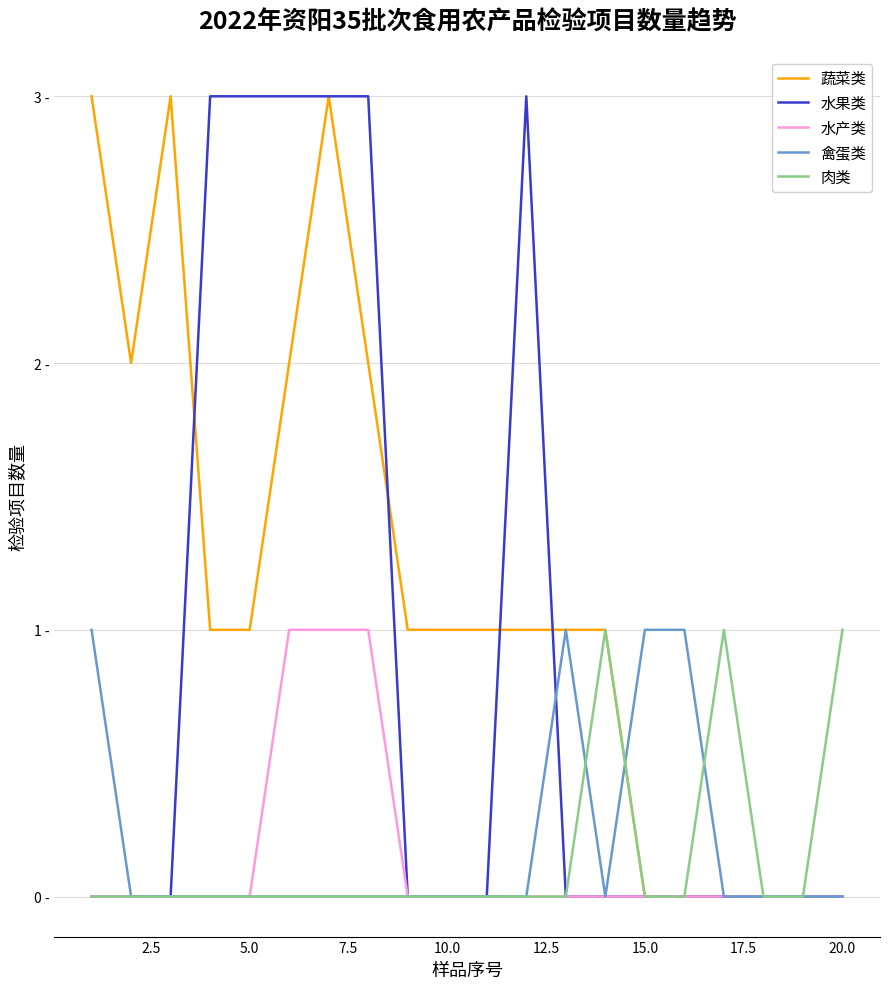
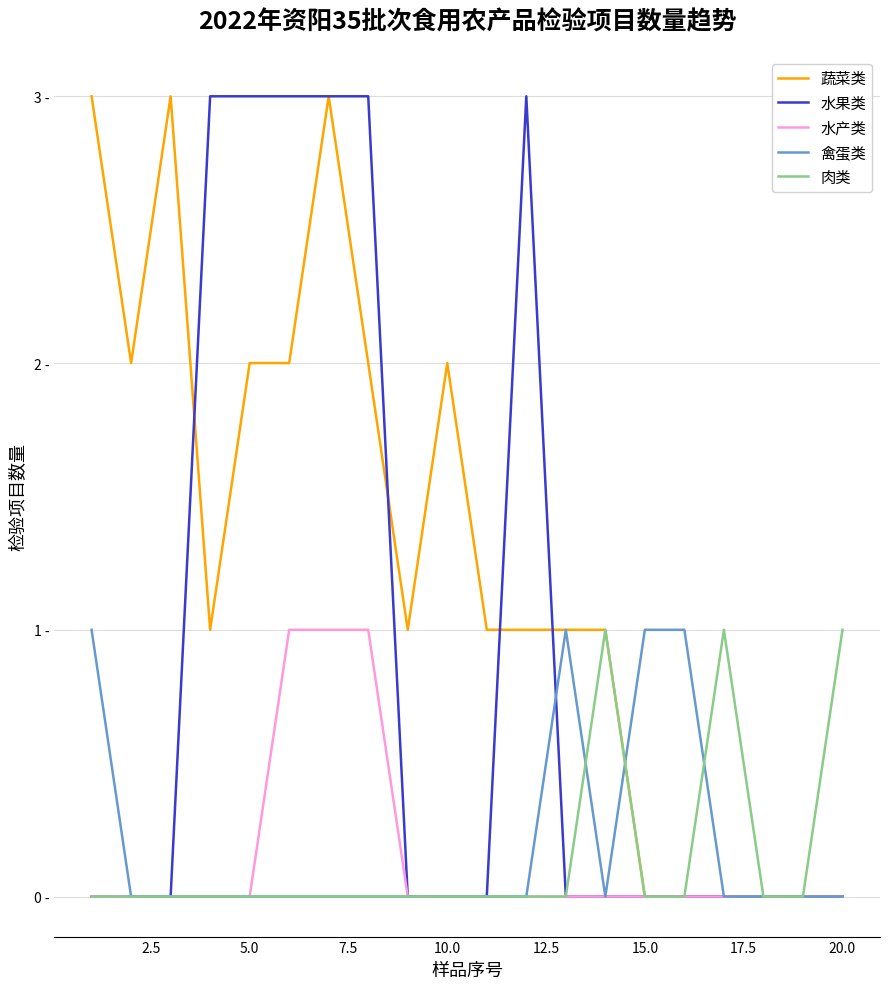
蔬菜类, 5.0: 1 - -> 2 -
蔬菜类, 10.0: 1 - -> 2 -
